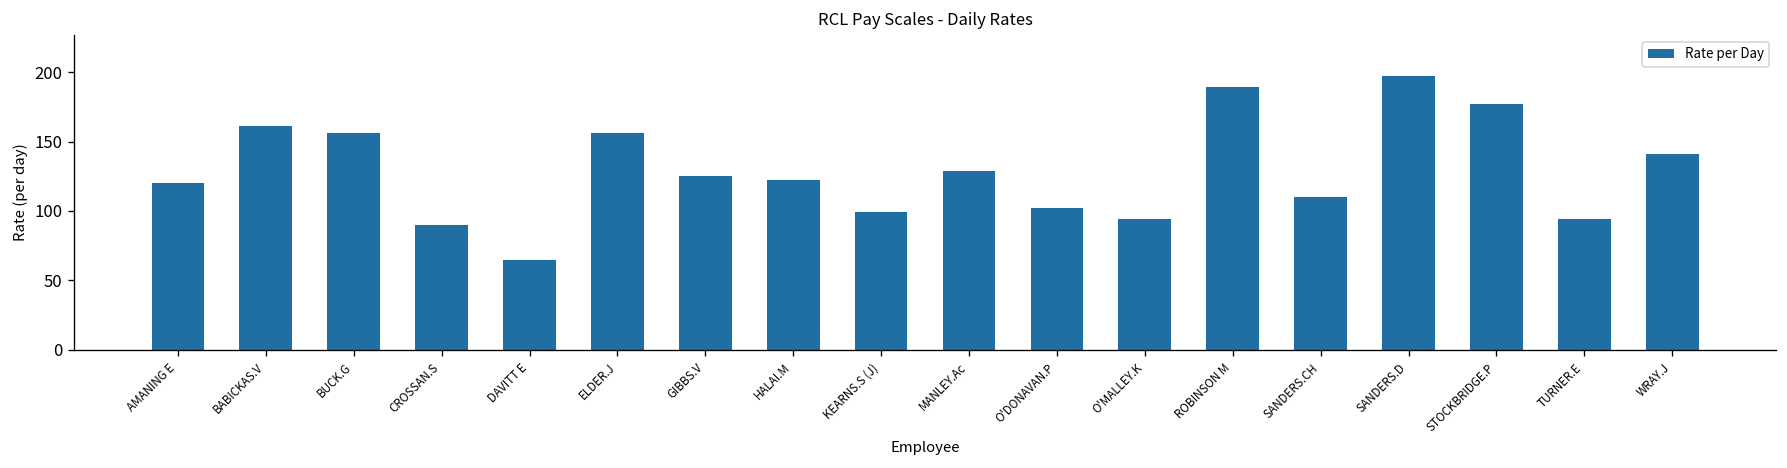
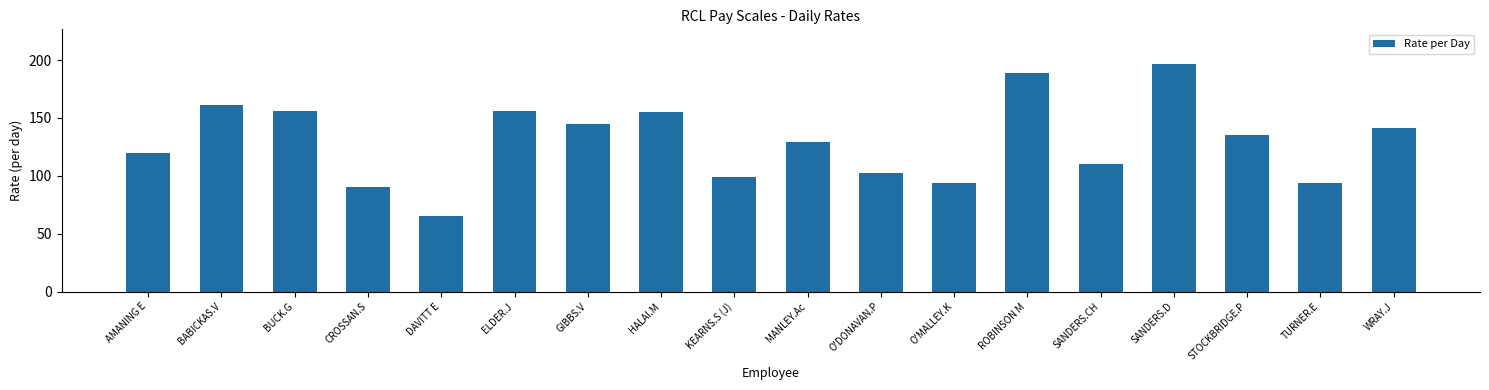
GIBBS.V: 125 -> 145
HALAI.M: 122 -> 155
STOCKBRIDGE.P: 177 -> 135
